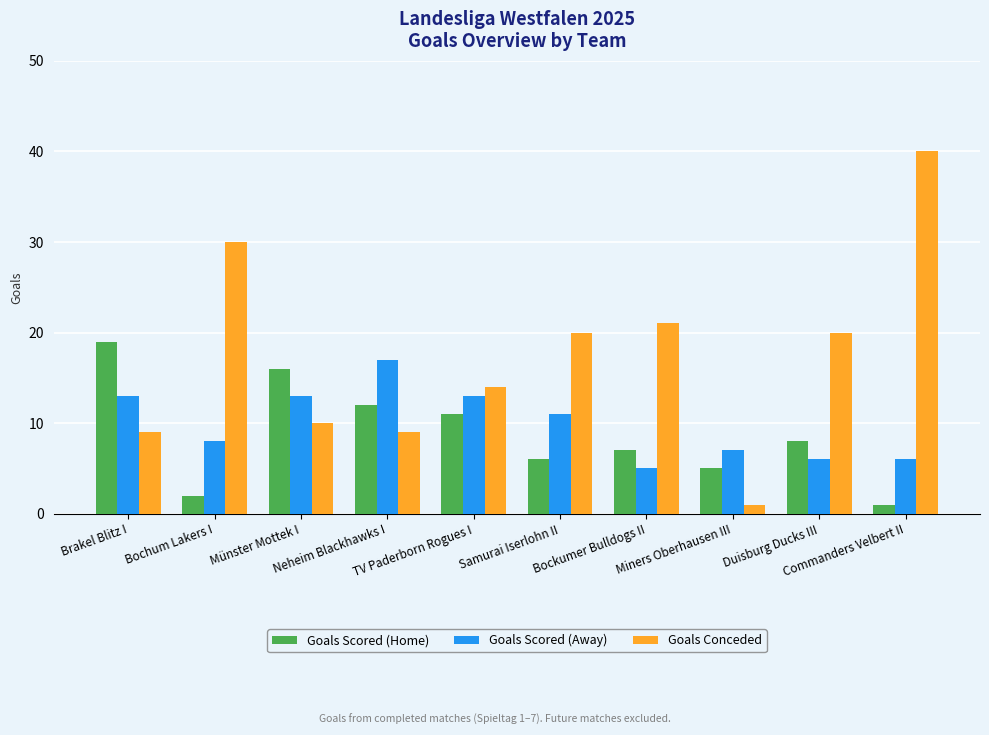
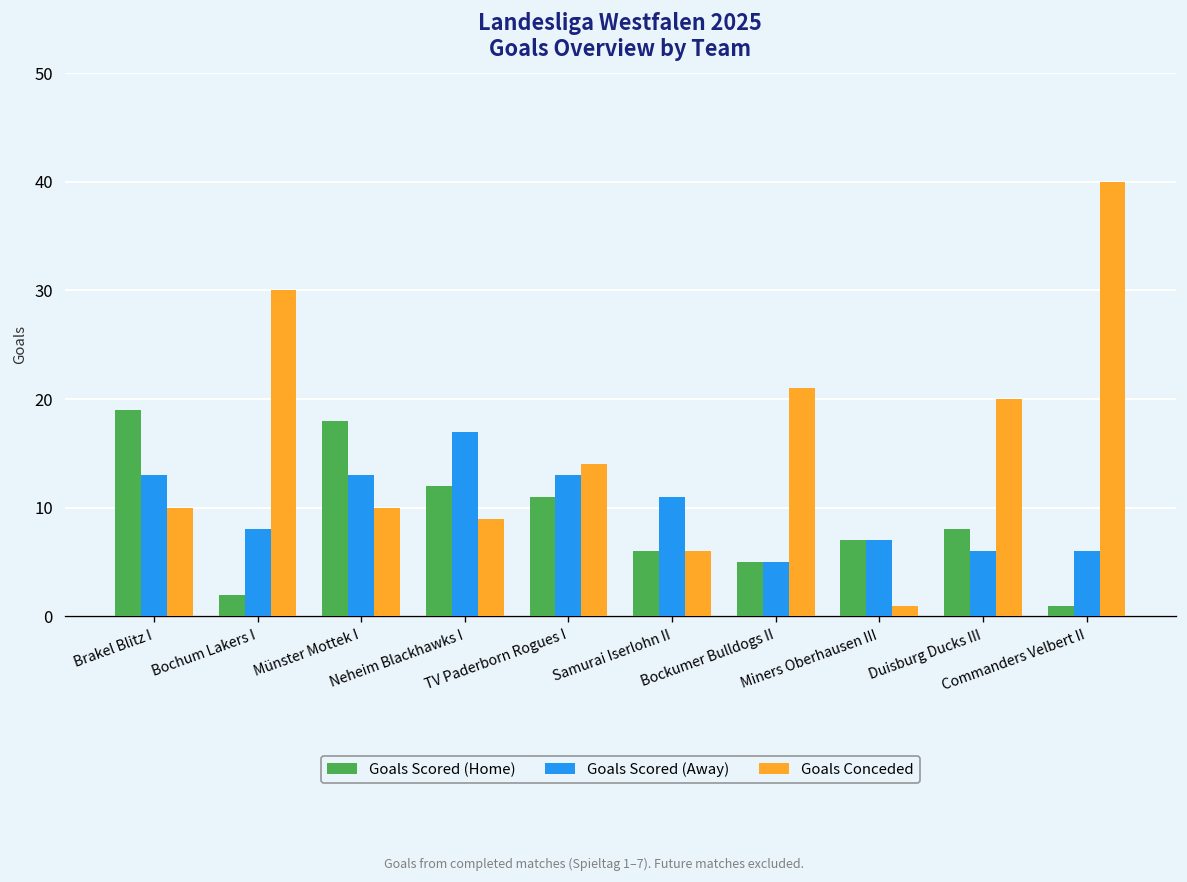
Goals Conceded, Brakel Blitz I: 9 -> 10
Goals Scored (Home), Münster Mottek I: 16 -> 18
Goals Conceded, Samurai Iserlohn II: 20 -> 6
Goals Scored (Home), Bockumer Bulldogs II: 7 -> 5
Goals Scored (Home), Miners Oberhausen III: 5 -> 7
